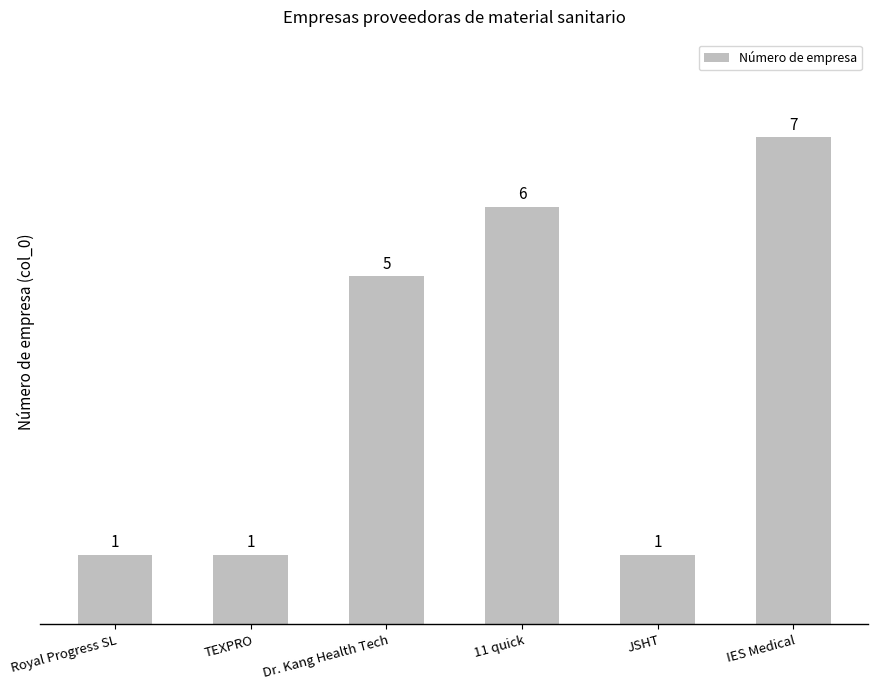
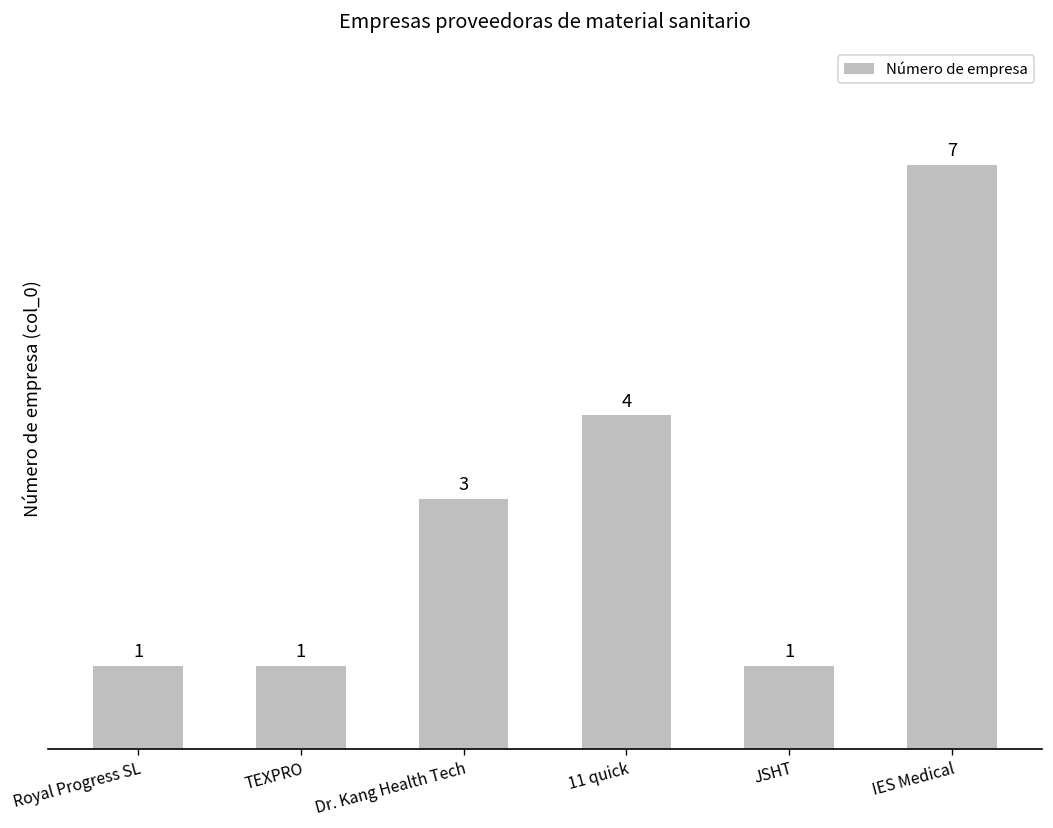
Dr. Kang Health Tech: 5 -> 3
11 quick: 6 -> 4
